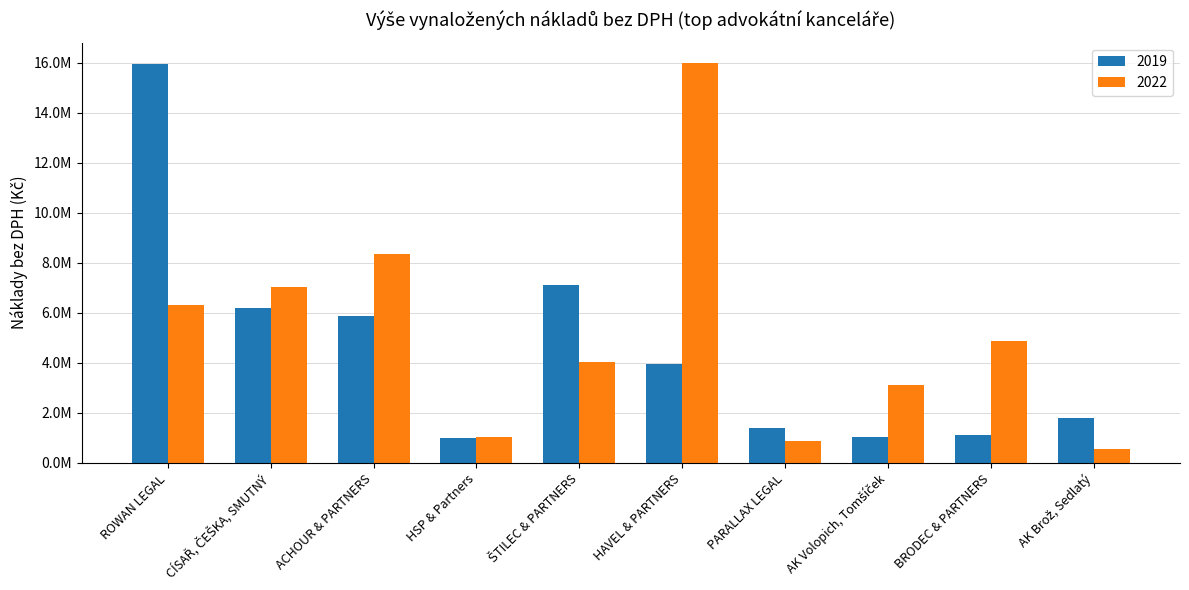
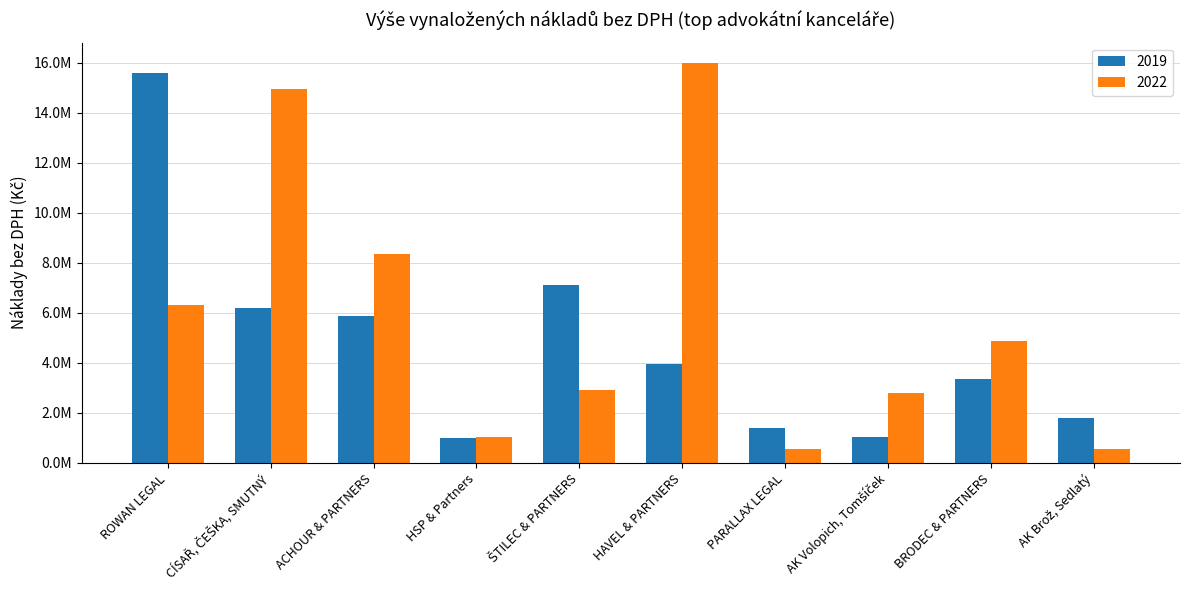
2019, ROWAN LEGAL: 15900000 -> 15600000
2022, CÍSAŘ, ČEŠKA, SMUTNÝ: 7000000 -> 14900000
2022, ŠTILEC & PARTNERS: 4000000 -> 2900000
2022, PARALLAX LEGAL: 900000 -> 500000
2022, AK Volopich, Tomšíček: 3100000 -> 2800000
2019, BRODEC & PARTNERS: 1100000 -> 3400000
